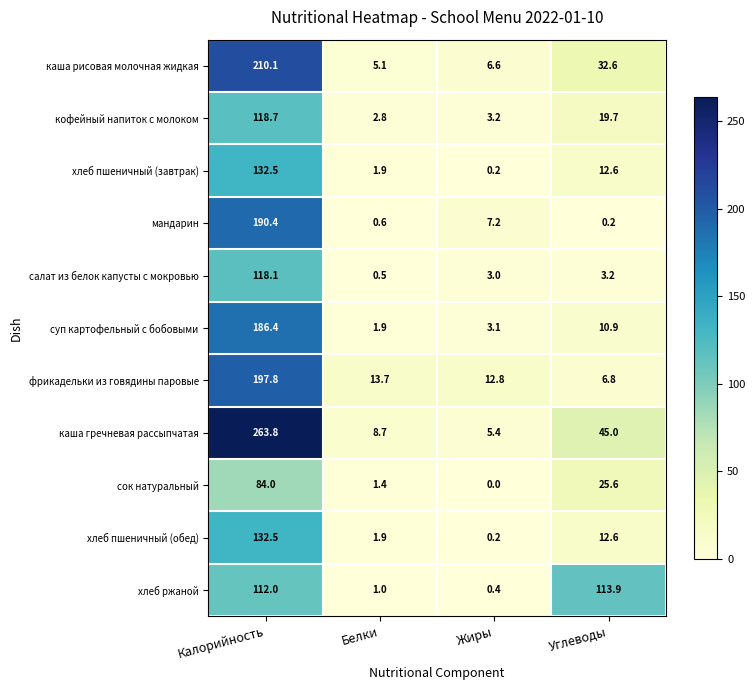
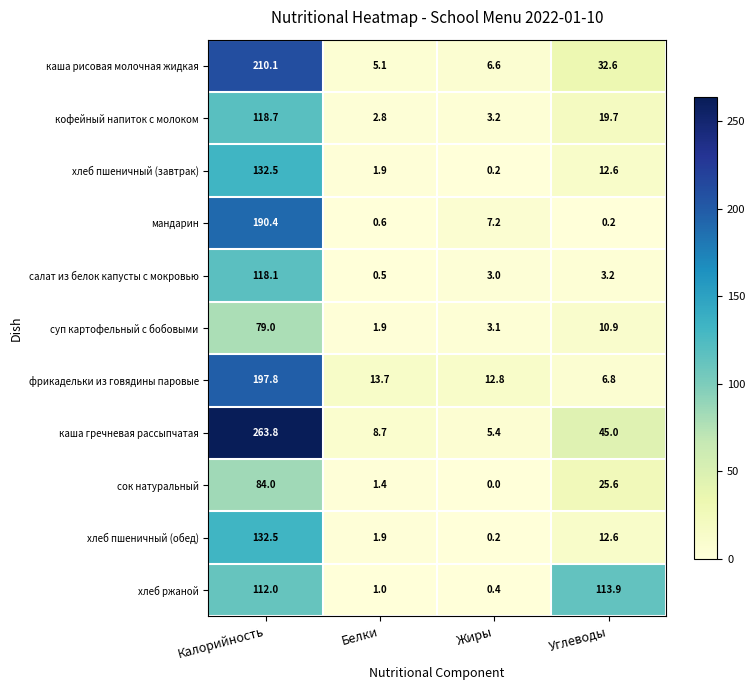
суп картофельный с бобовыми, Калорийность: 186.4 -> 79.0
